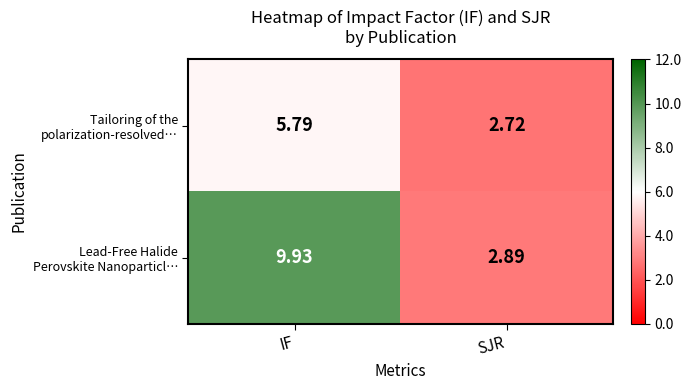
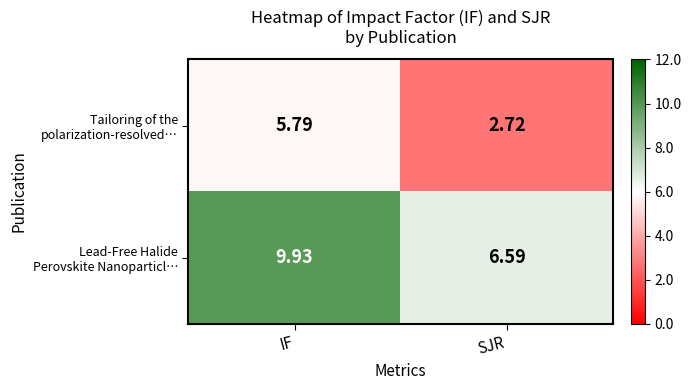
Lead-Free Halide Perovskite Nanoparticl…, SJR: 2.89 -> 6.59
